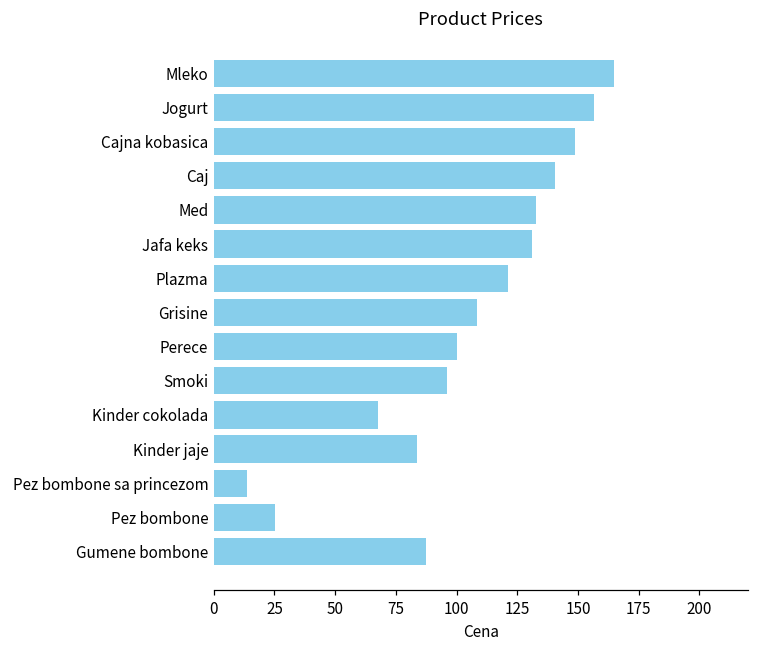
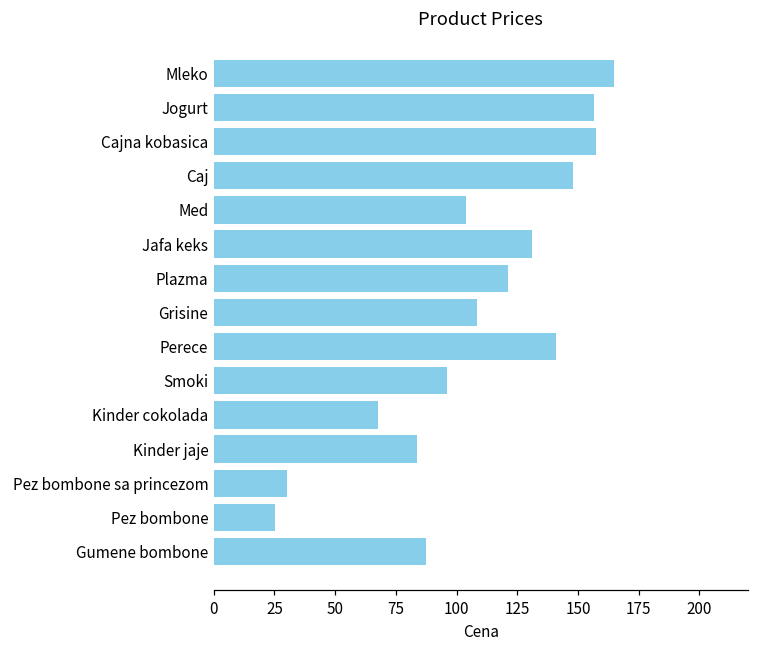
Cajna kobasica: 149 -> 157
Caj: 141 -> 148
Med: 133 -> 104
Perece: 100 -> 141
Pez bombone sa princezom: 14 -> 30
